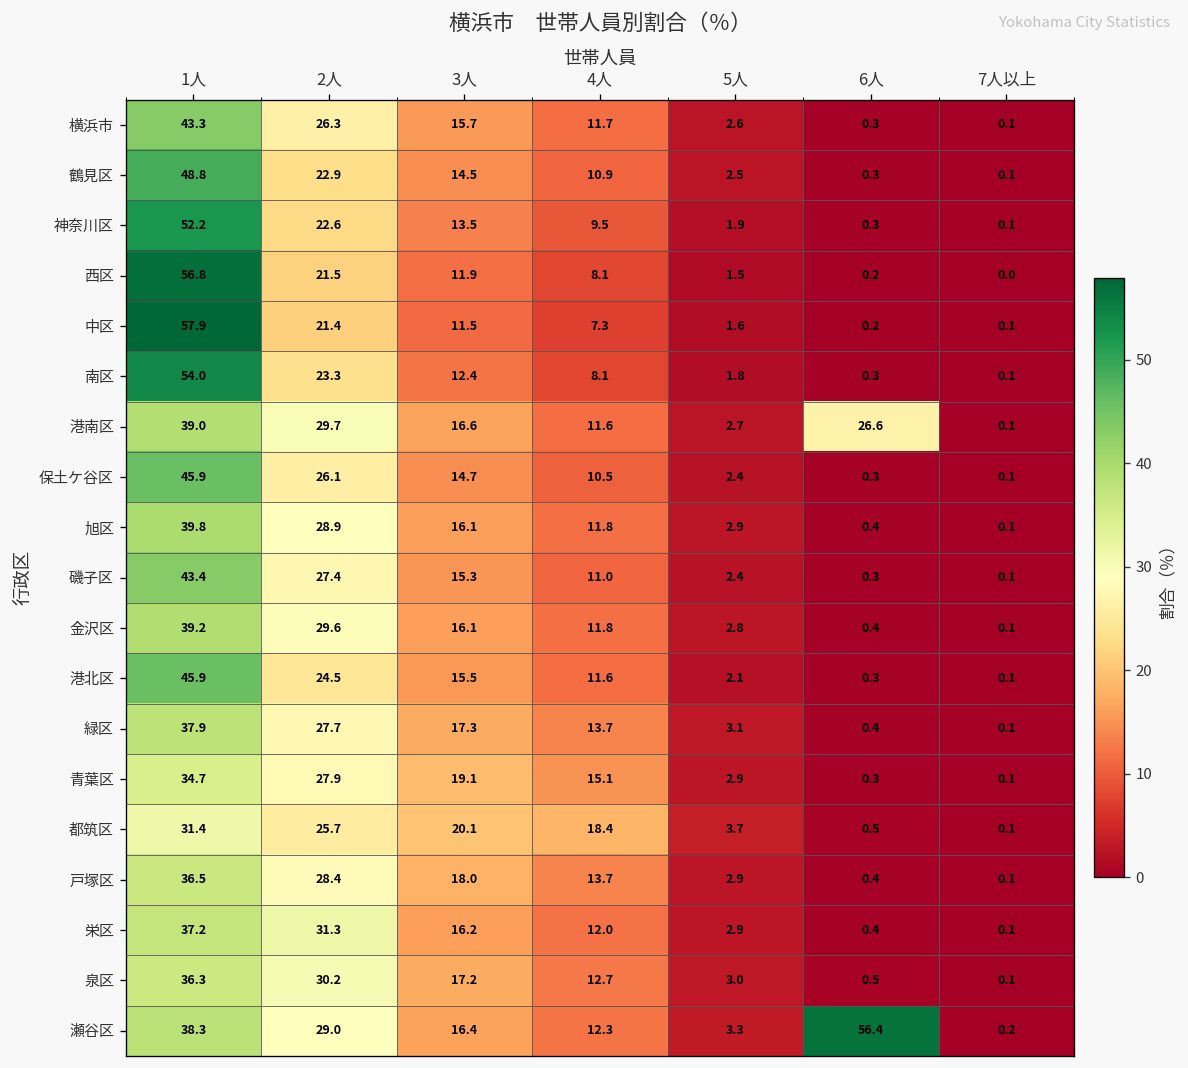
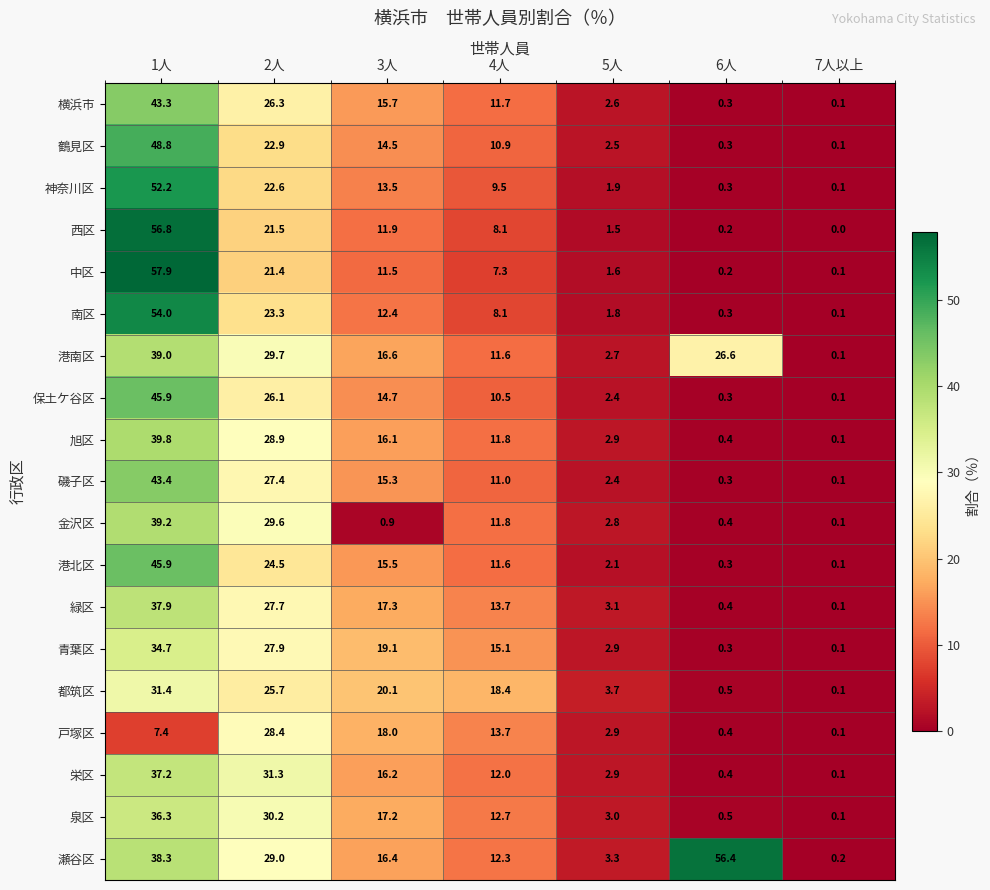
金沢区, 3人: 16.1 -> 0.9
戸塚区, 1人: 36.5 -> 7.4
